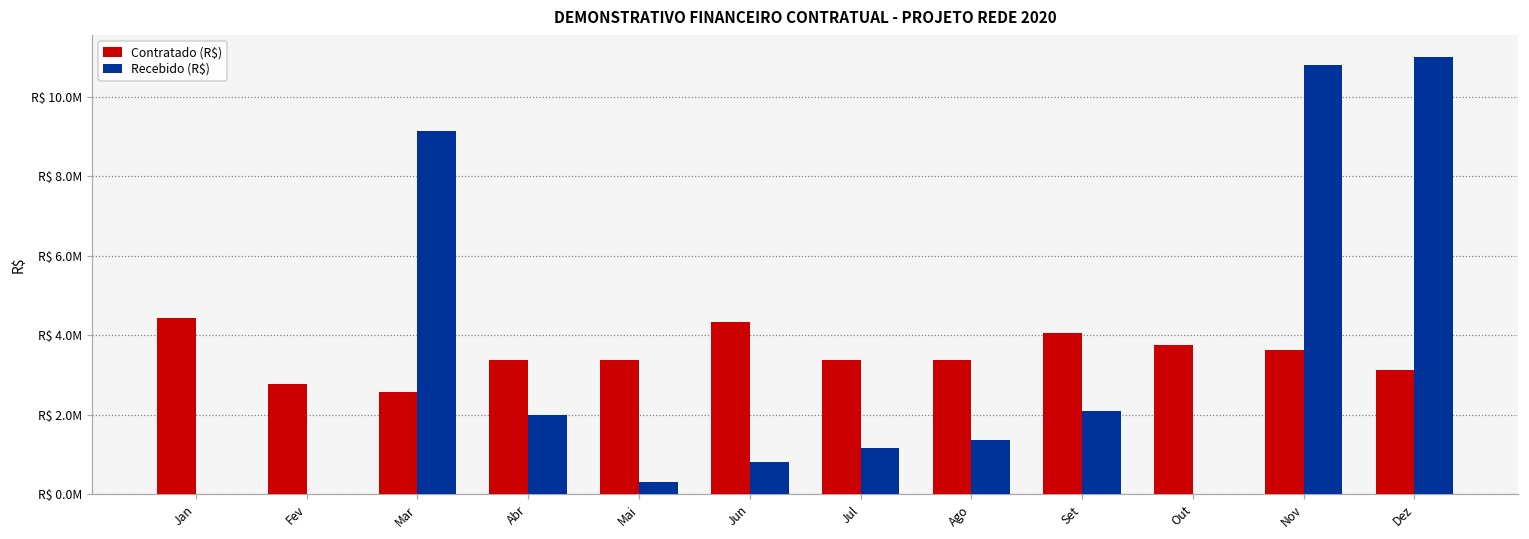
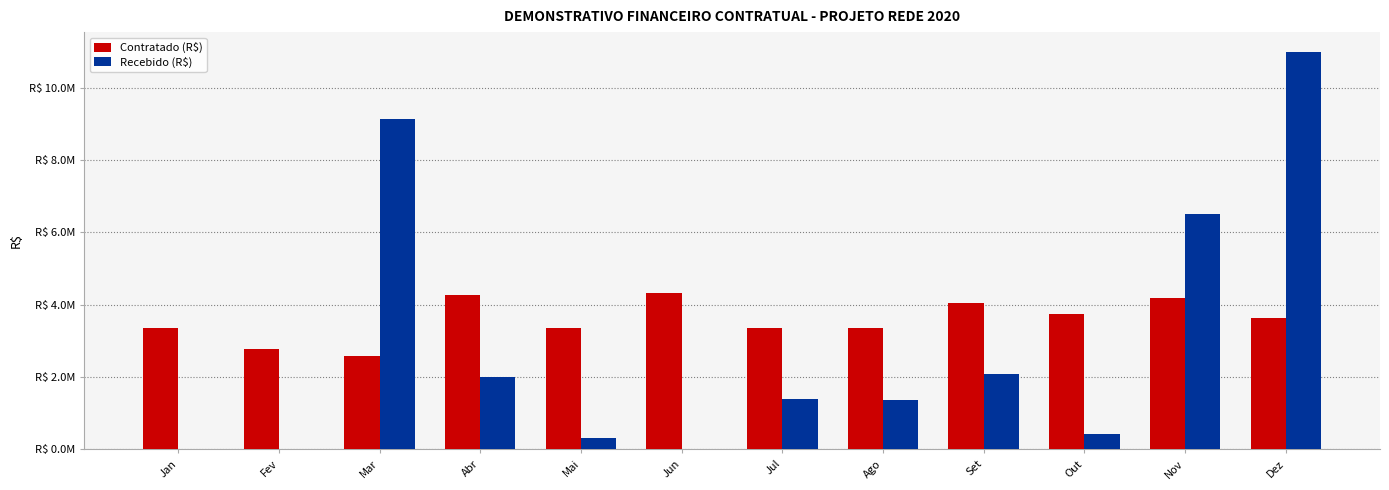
Contratado (R$), Jan: R$ 4400000 -> R$ 3400000
Contratado (R$), Abr: R$ 3400000 -> R$ 4300000
Recebido (R$), Jun: R$ 800000 -> R$ 0
Recebido (R$), Jul: R$ 1200000 -> R$ 1400000
Recebido (R$), Out: R$ 0 -> R$ 400000
Contratado (R$), Nov: R$ 3600000 -> R$ 4200000
Recebido (R$), Nov: R$ 10800000 -> R$ 6500000
Contratado (R$), Dez: R$ 3100000 -> R$ 3600000
